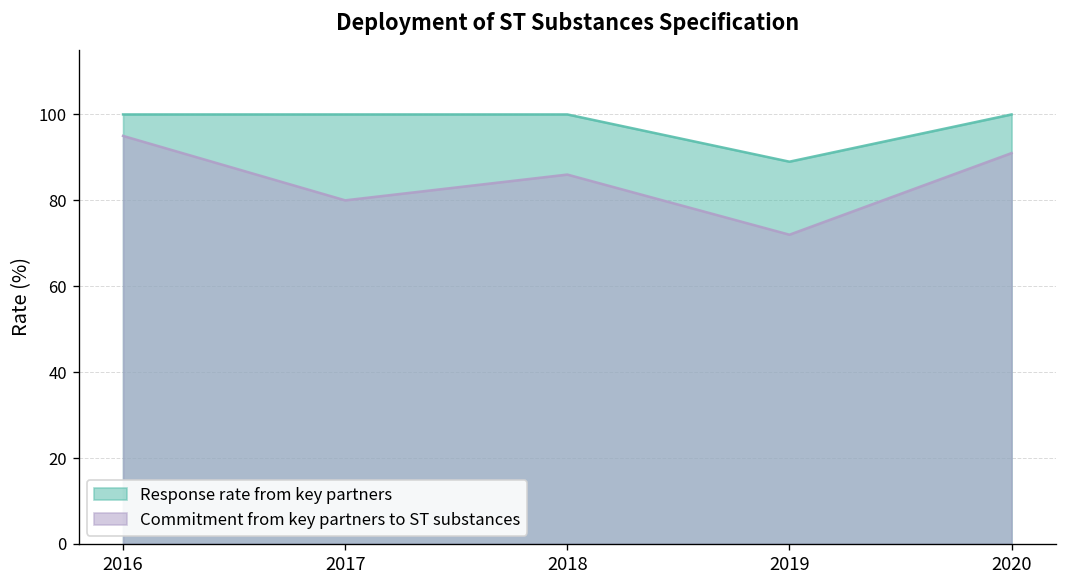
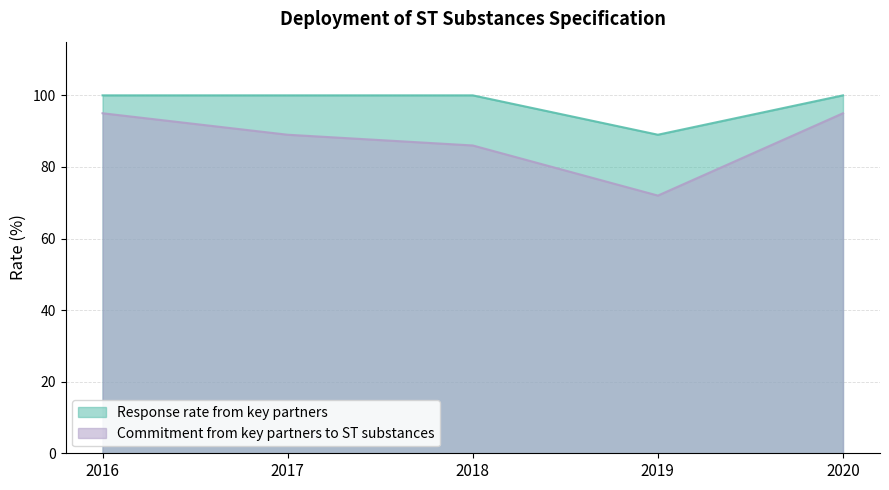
Commitment from key partners to ST substances, 2017: 80 -> 89
Commitment from key partners to ST substances, 2020: 91 -> 95
